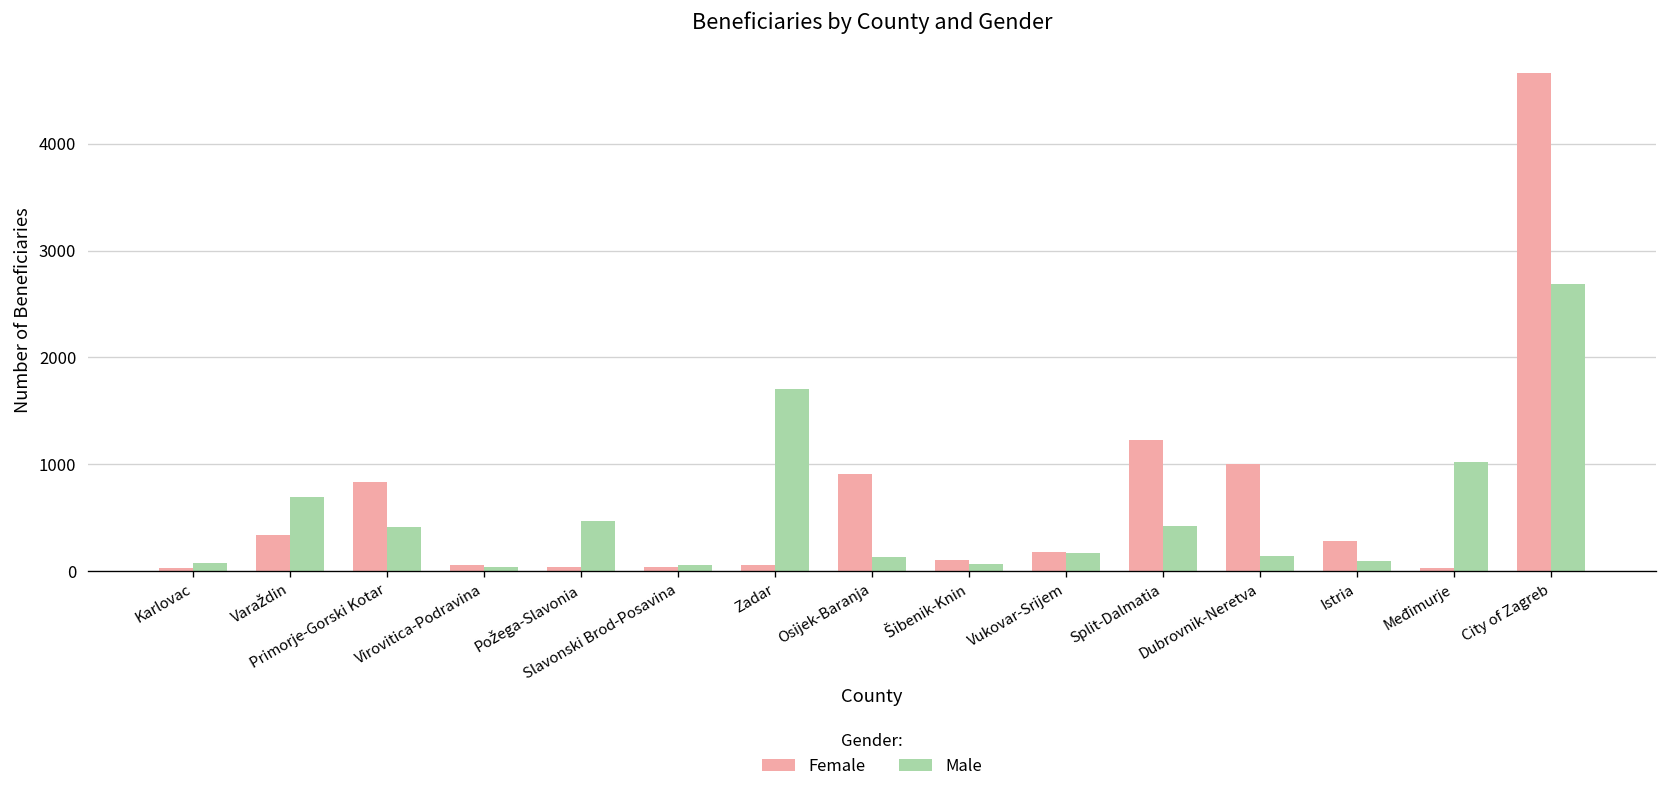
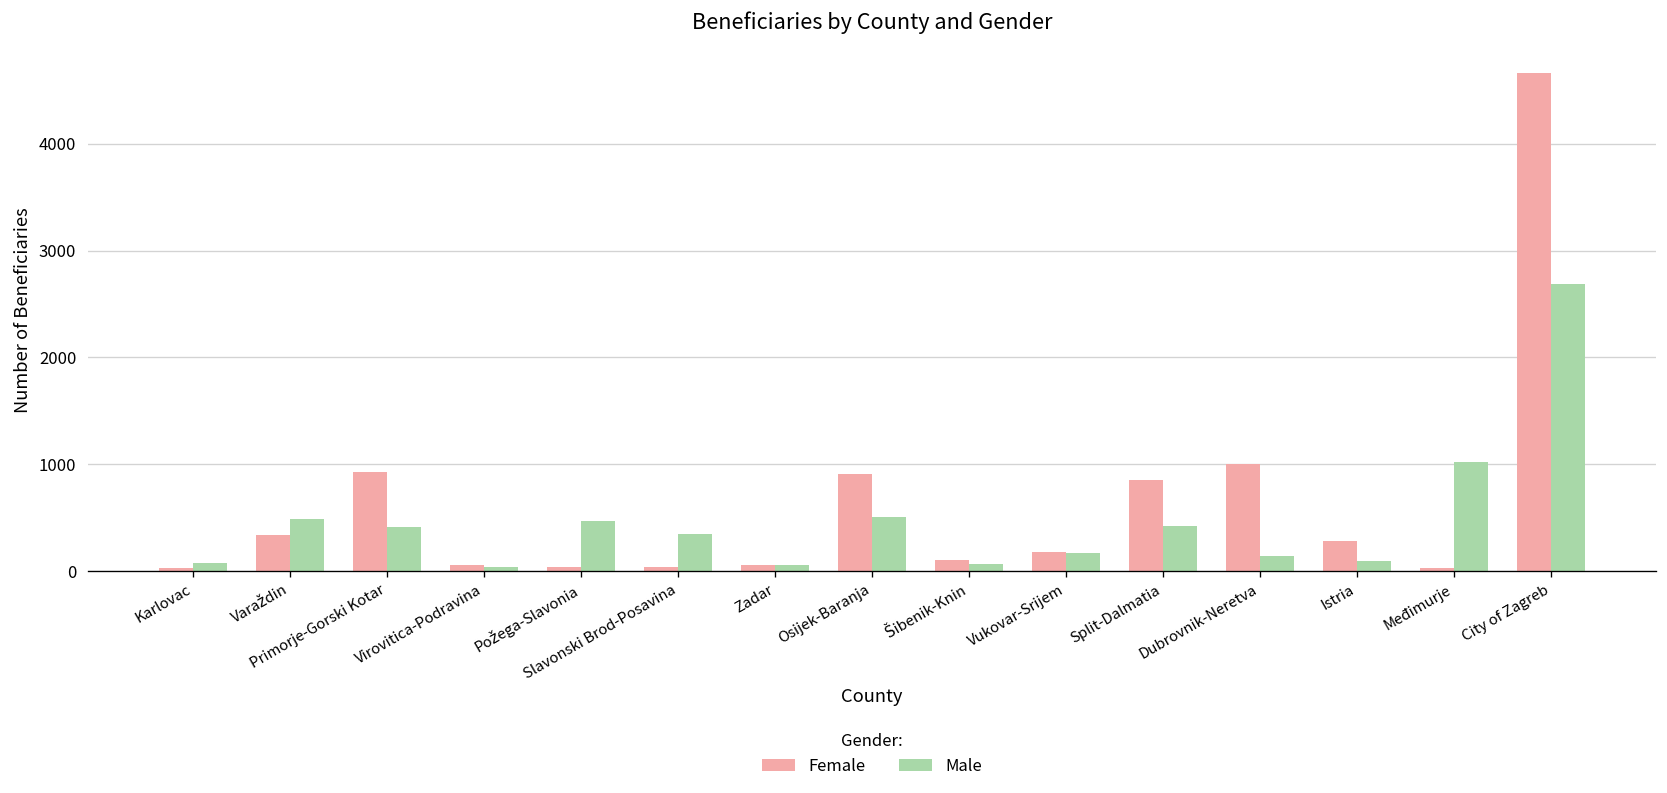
Male, Varaždin: 700 -> 500
Female, Primorje-Gorski Kotar: 800 -> 900
Male, Slavonski Brod-Posavina: 100 -> 300
Male, Zadar: 1700 -> 100
Male, Osijek-Baranja: 100 -> 500
Female, Split-Dalmatia: 1200 -> 900
